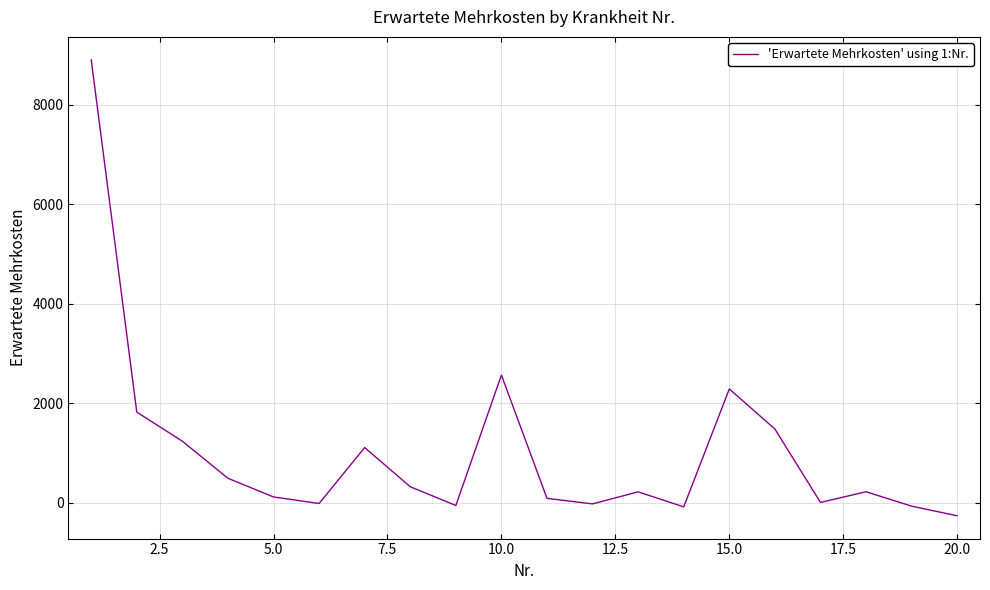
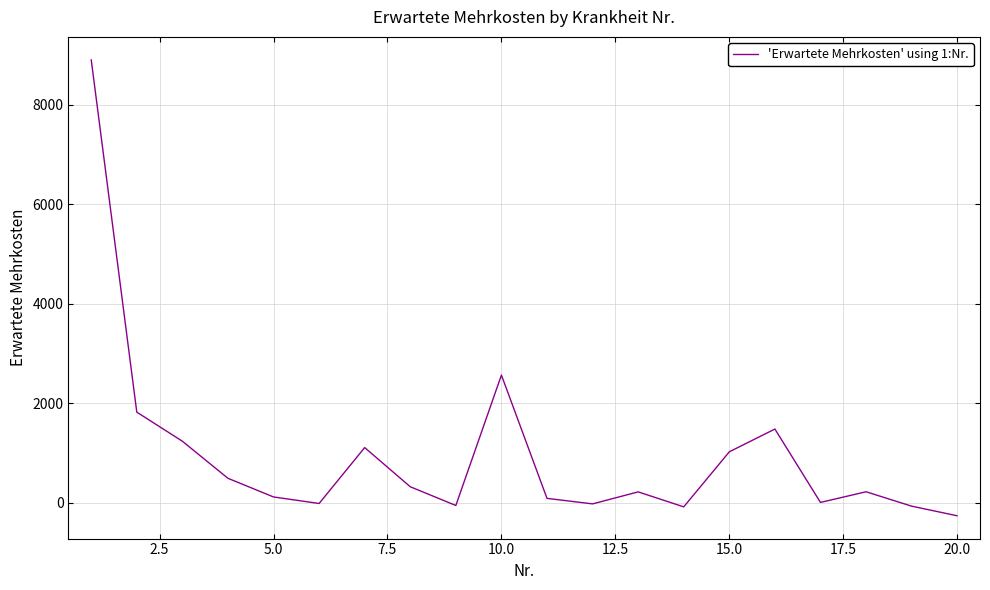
15.0: 2300 -> 1000
